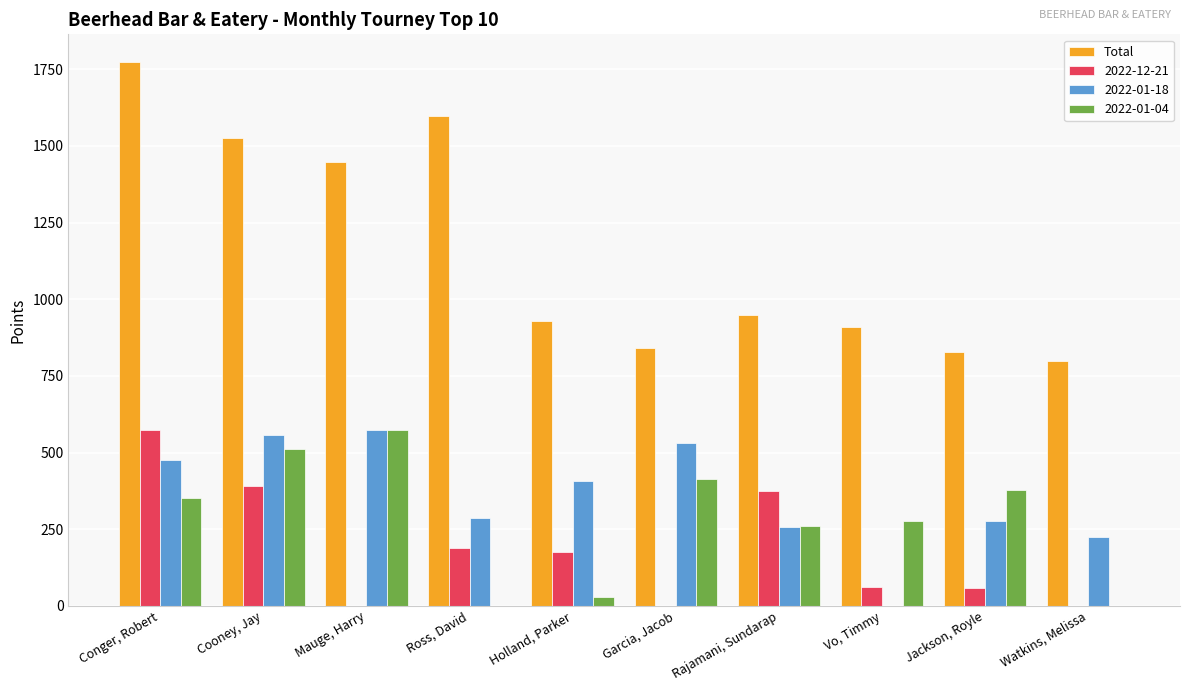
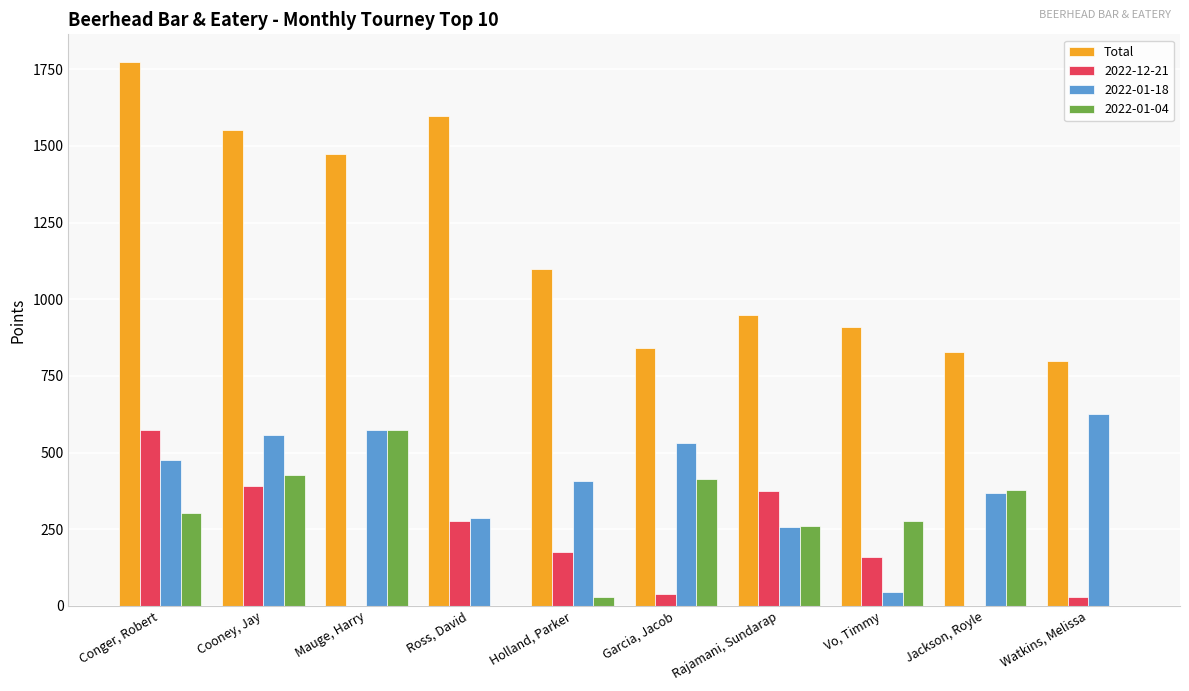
2022-01-04, Conger, Robert: 350 -> 300
Total, Cooney, Jay: 1530 -> 1550
2022-01-04, Cooney, Jay: 510 -> 430
Total, Mauge, Harry: 1450 -> 1480
2022-12-21, Ross, David: 190 -> 280
Total, Holland, Parker: 930 -> 1100
2022-12-21, Garcia, Jacob: 0 -> 40
2022-12-21, Vo, Timmy: 60 -> 160
2022-01-18, Vo, Timmy: 0 -> 40
2022-12-21, Jackson, Royle: 60 -> 0
2022-01-18, Jackson, Royle: 280 -> 370
2022-12-21, Watkins, Melissa: 0 -> 30
2022-01-18, Watkins, Melissa: 230 -> 620
